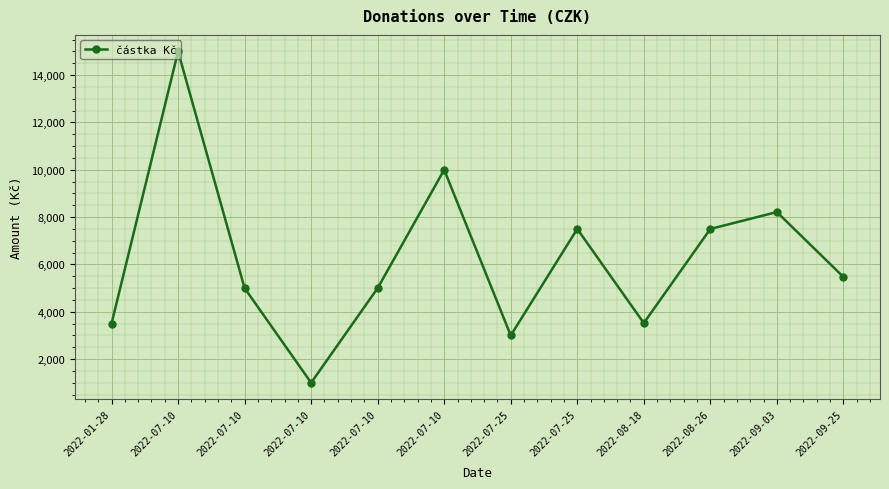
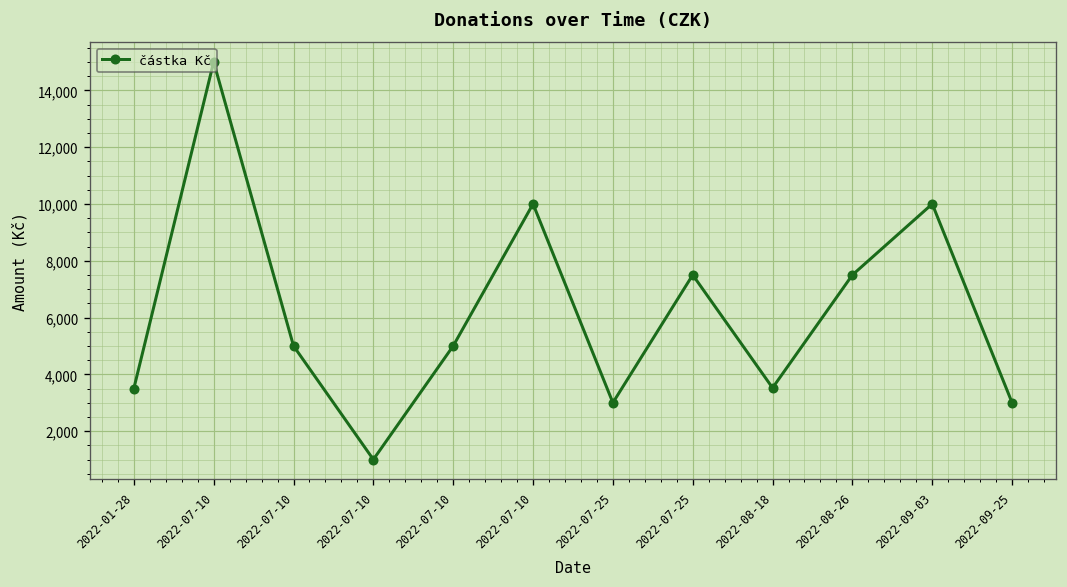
2022-09-03: 8,200 -> 10,000
2022-09-25: 5,500 -> 3,000
